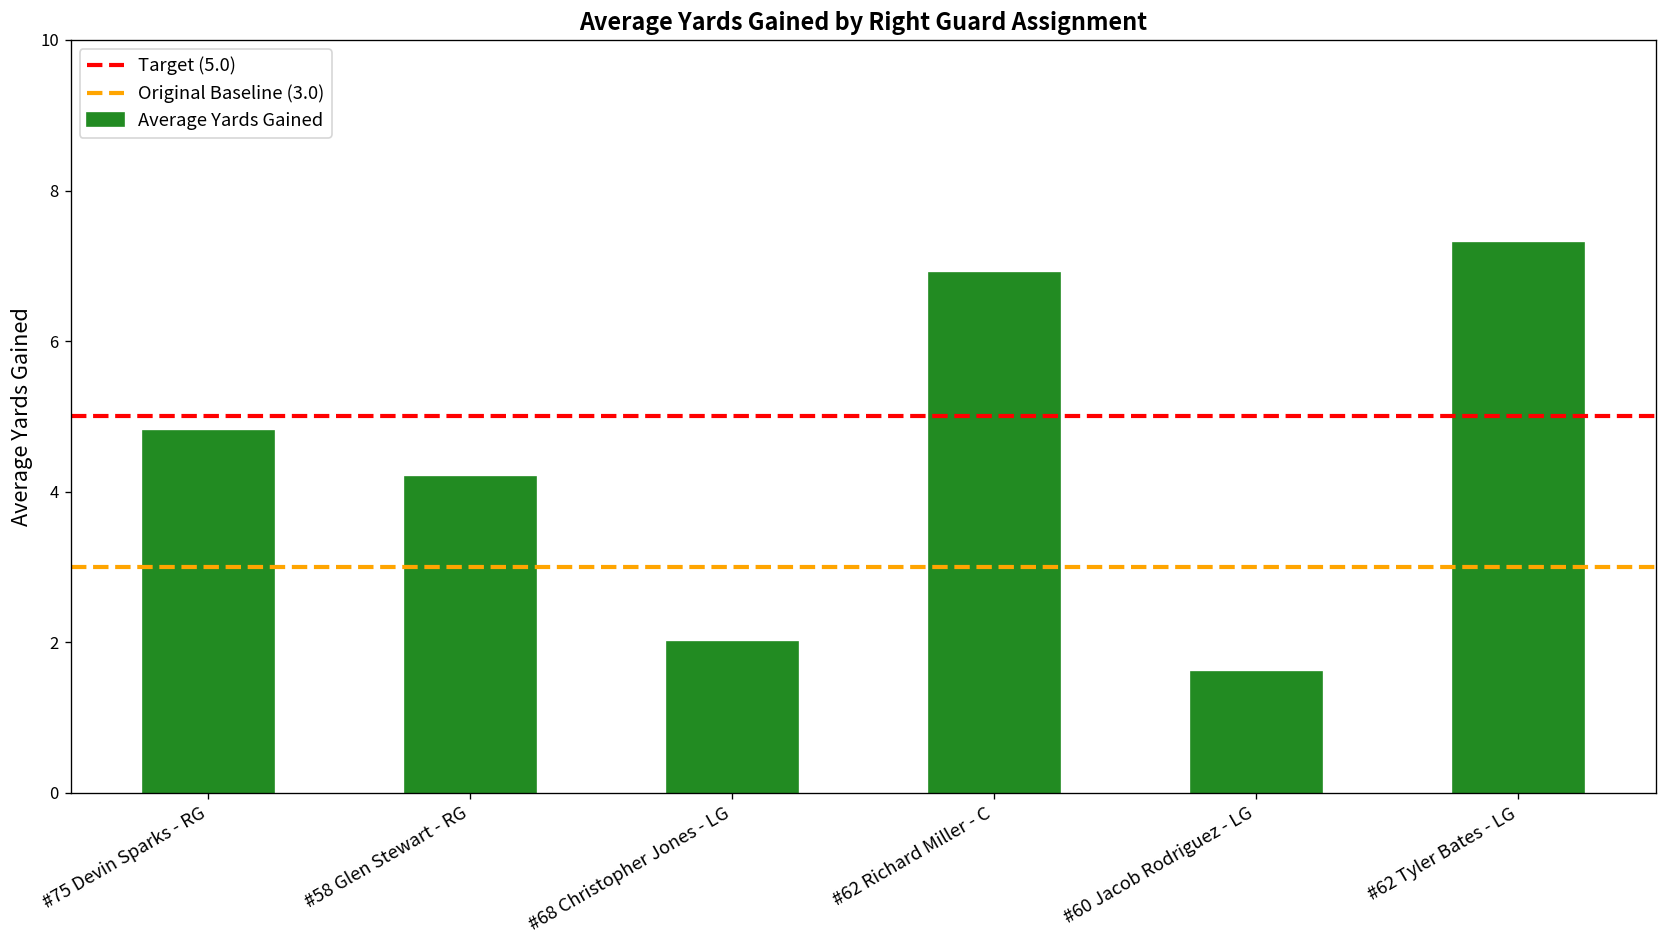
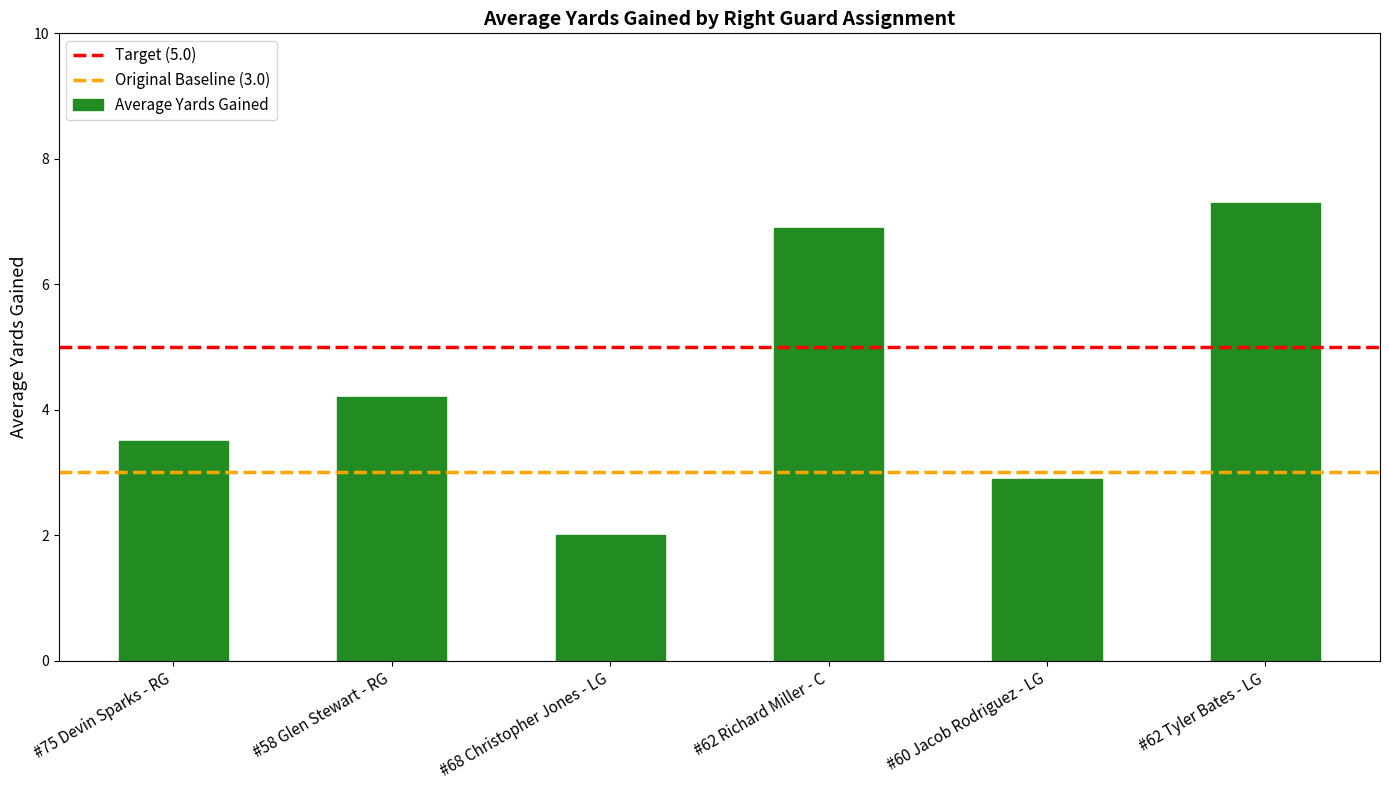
#75 Devin Sparks - RG: 4.8 -> 3.5
#60 Jacob Rodriguez - LG: 1.6 -> 2.9
